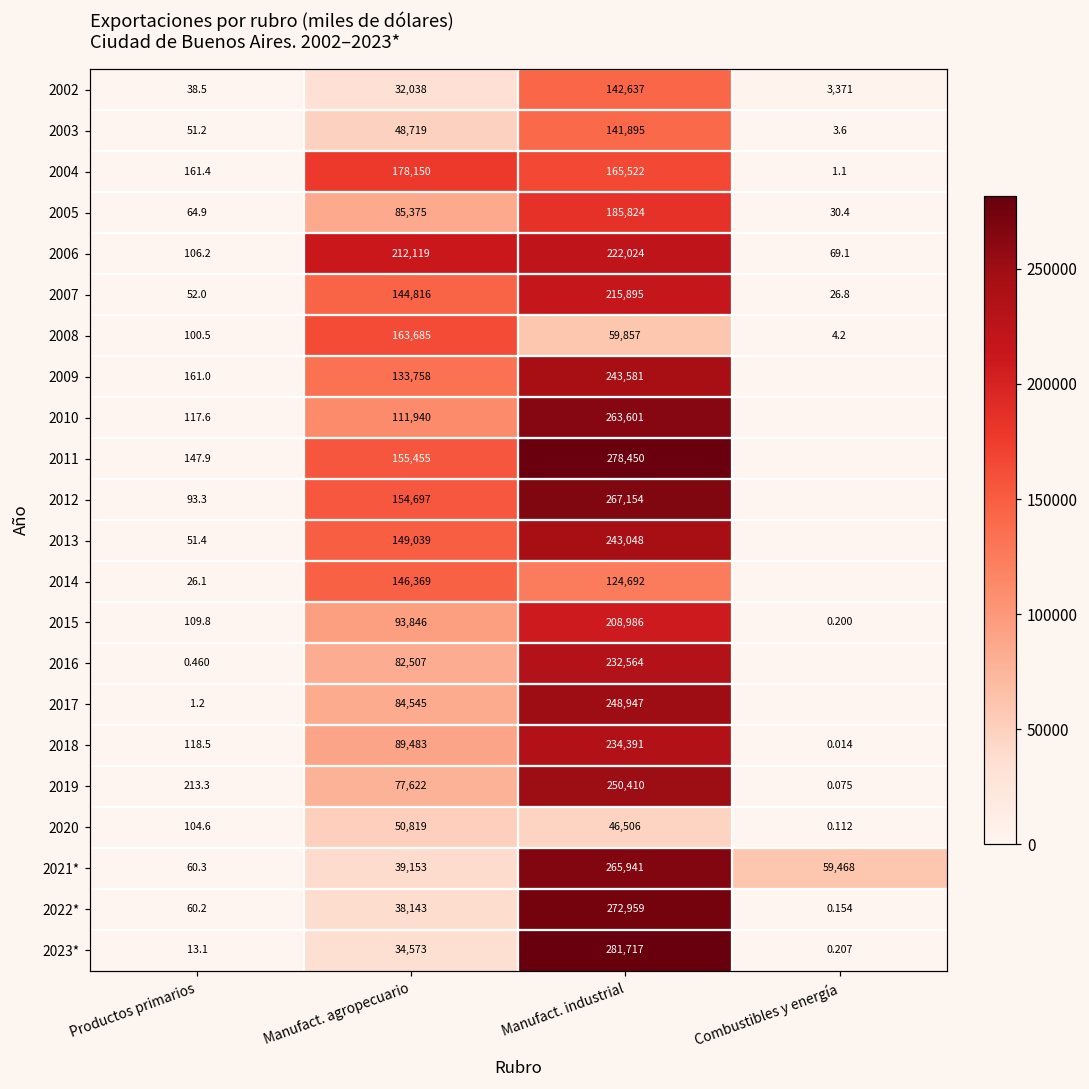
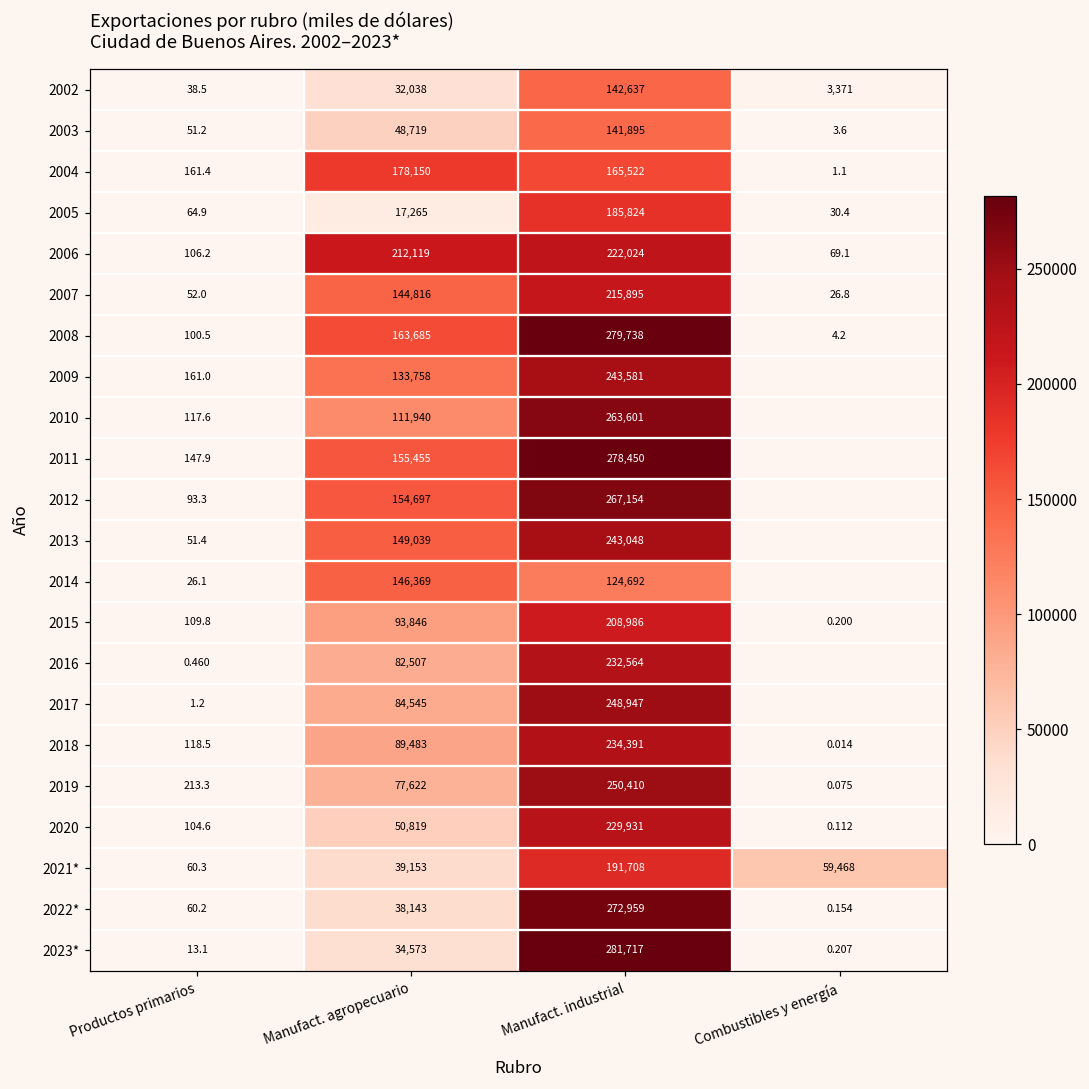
2005, Manufact. agropecuario: 85,375 -> 17,265
2008, Manufact. industrial: 59,857 -> 279,738
2020, Manufact. industrial: 46,506 -> 229,931
2021*, Manufact. industrial: 265,941 -> 191,708
